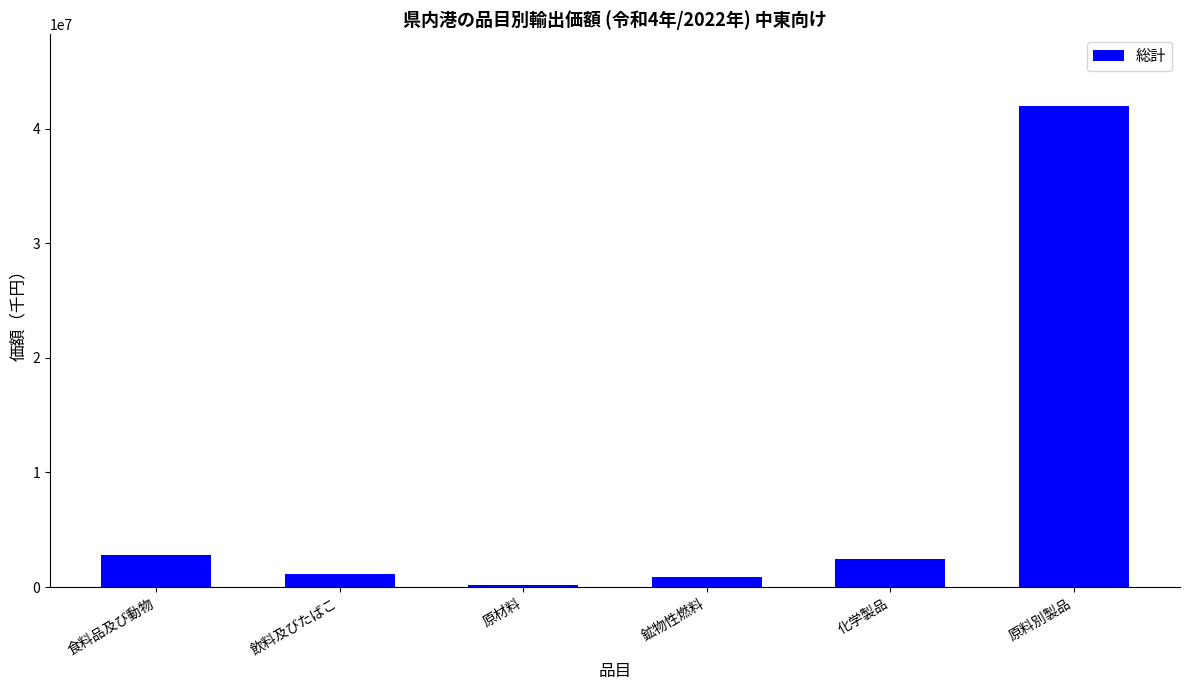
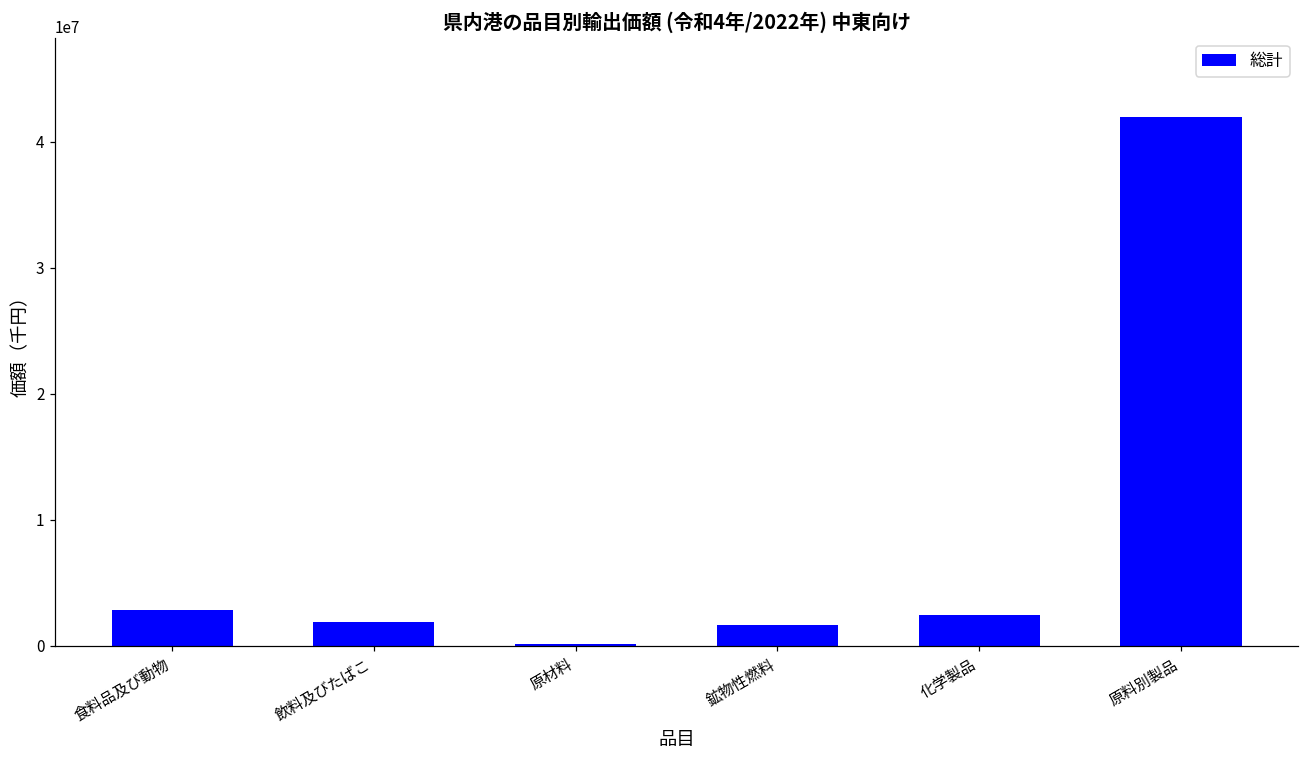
飲料及びたばこ: 1100000 -> 1900000
鉱物性燃料: 900000 -> 1600000
